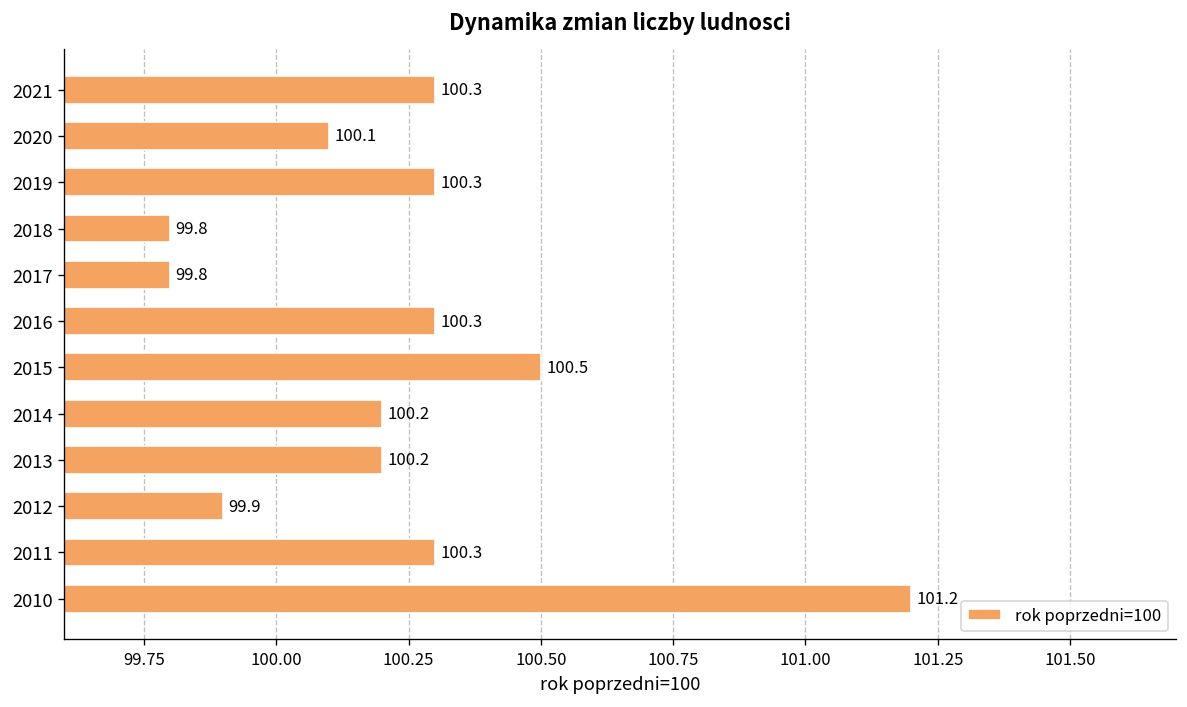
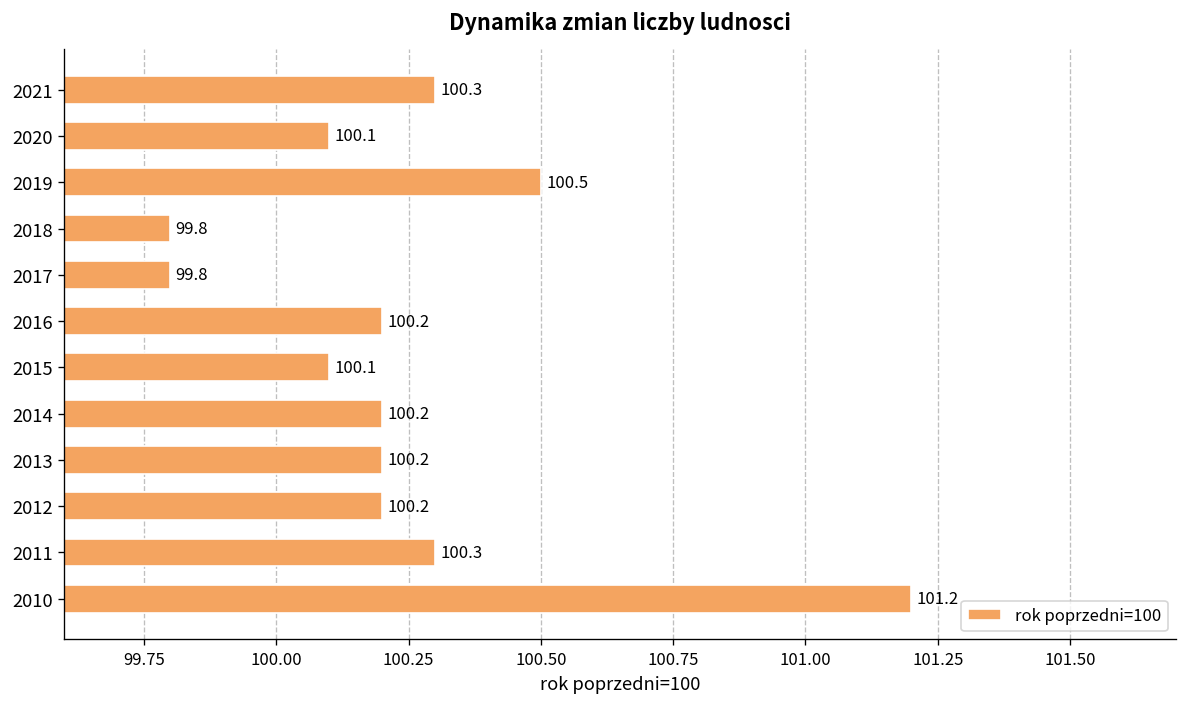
2019: 100.3 -> 100.5
2016: 100.3 -> 100.2
2015: 100.5 -> 100.1
2012: 99.9 -> 100.2
